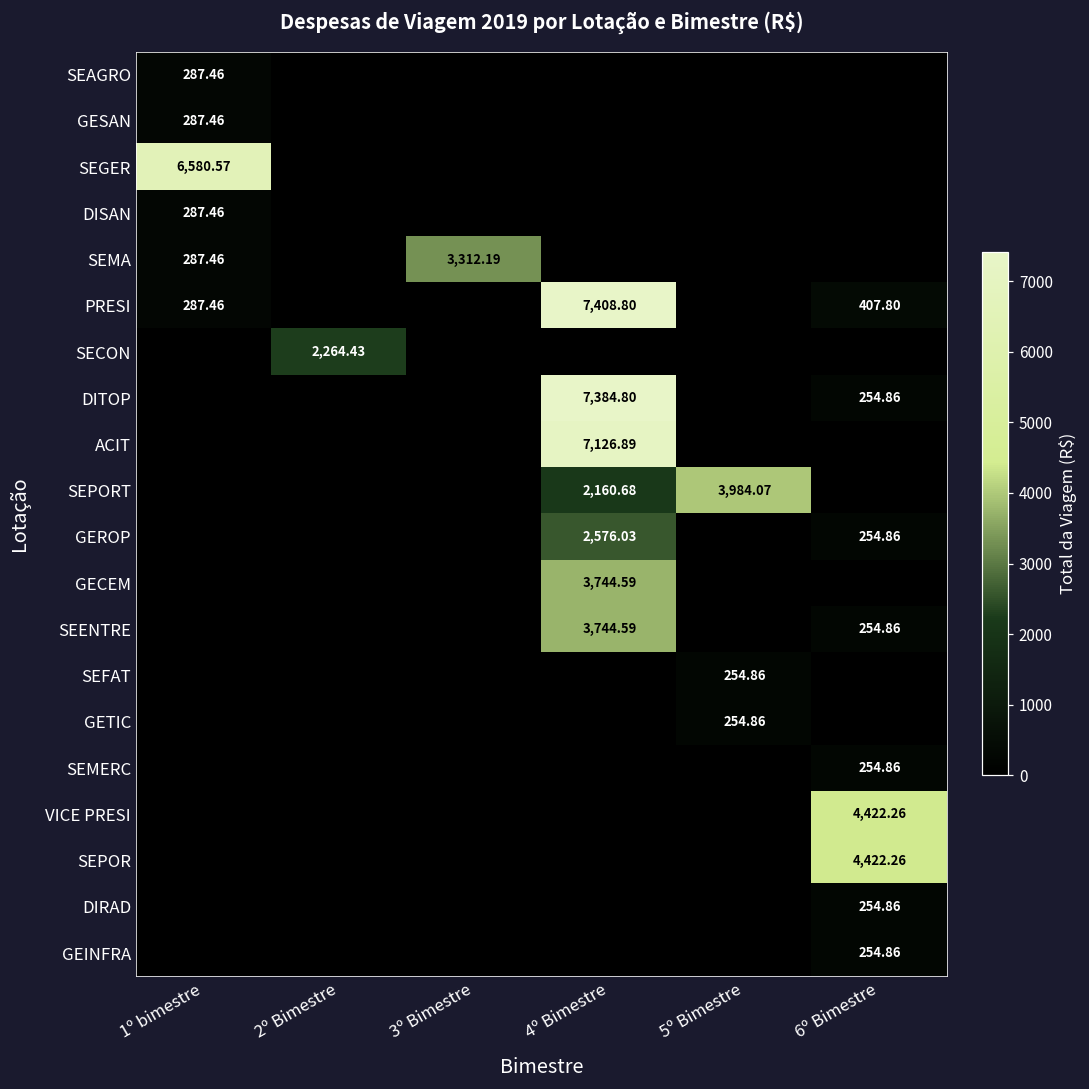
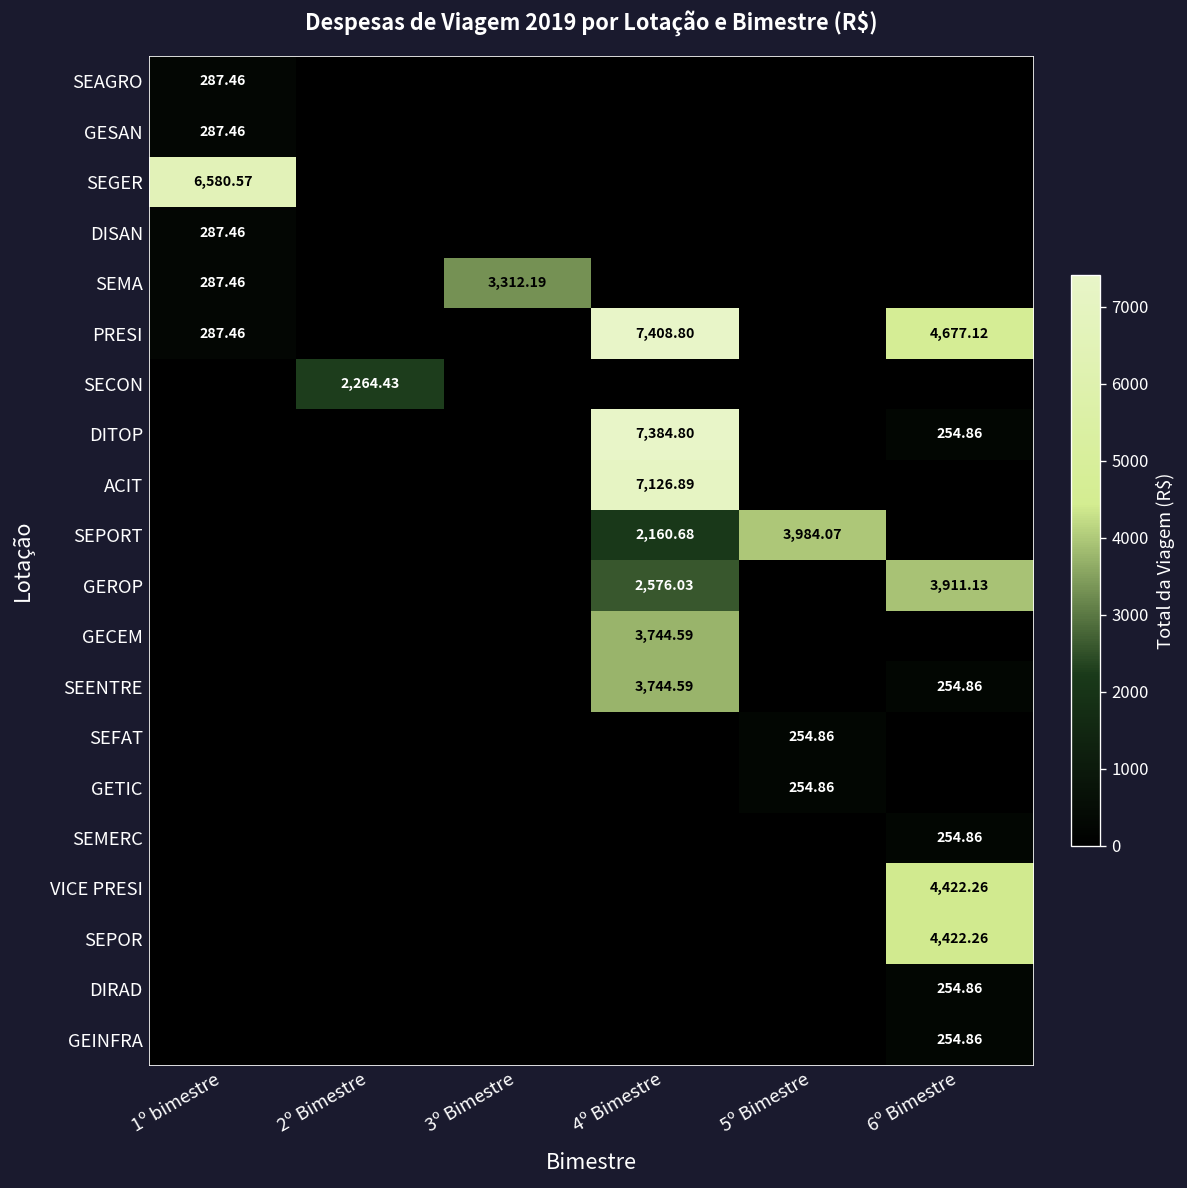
PRESI, 6º Bimestre: 407.80 -> 4,677.12
GEROP, 6º Bimestre: 254.86 -> 3,911.13
